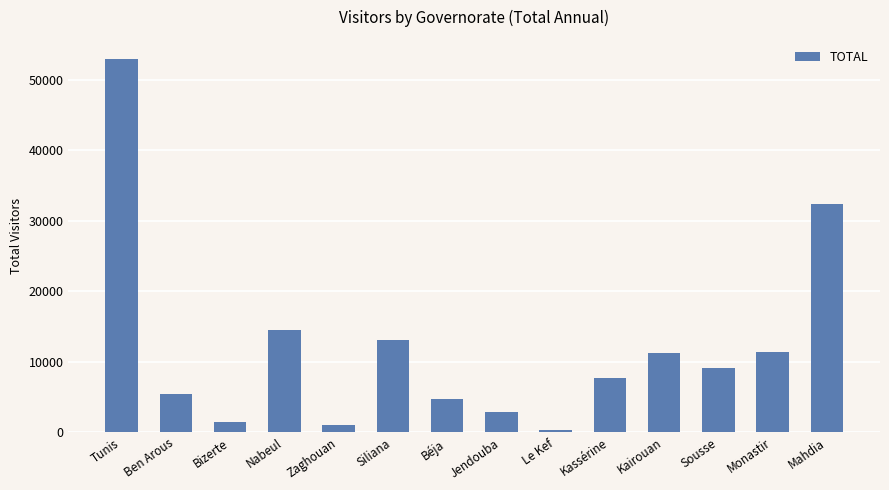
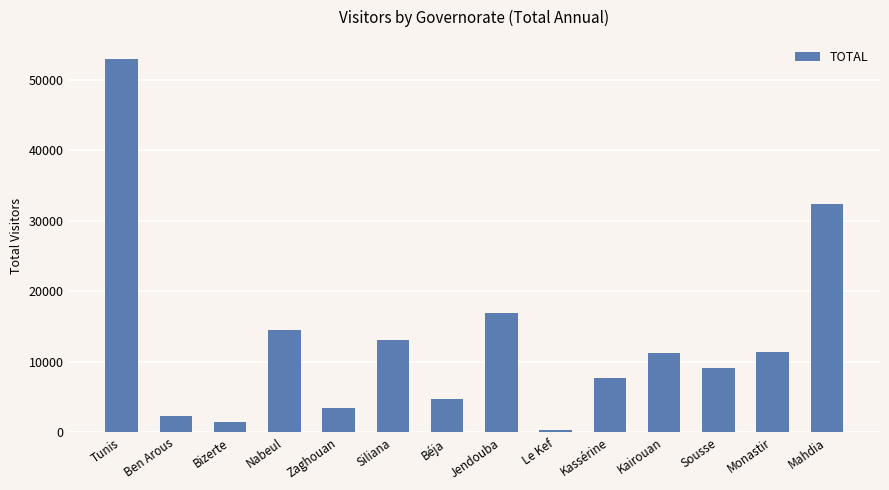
Ben Arous: 5000 -> 2000
Zaghouan: 1000 -> 3000
Jendouba: 3000 -> 17000
